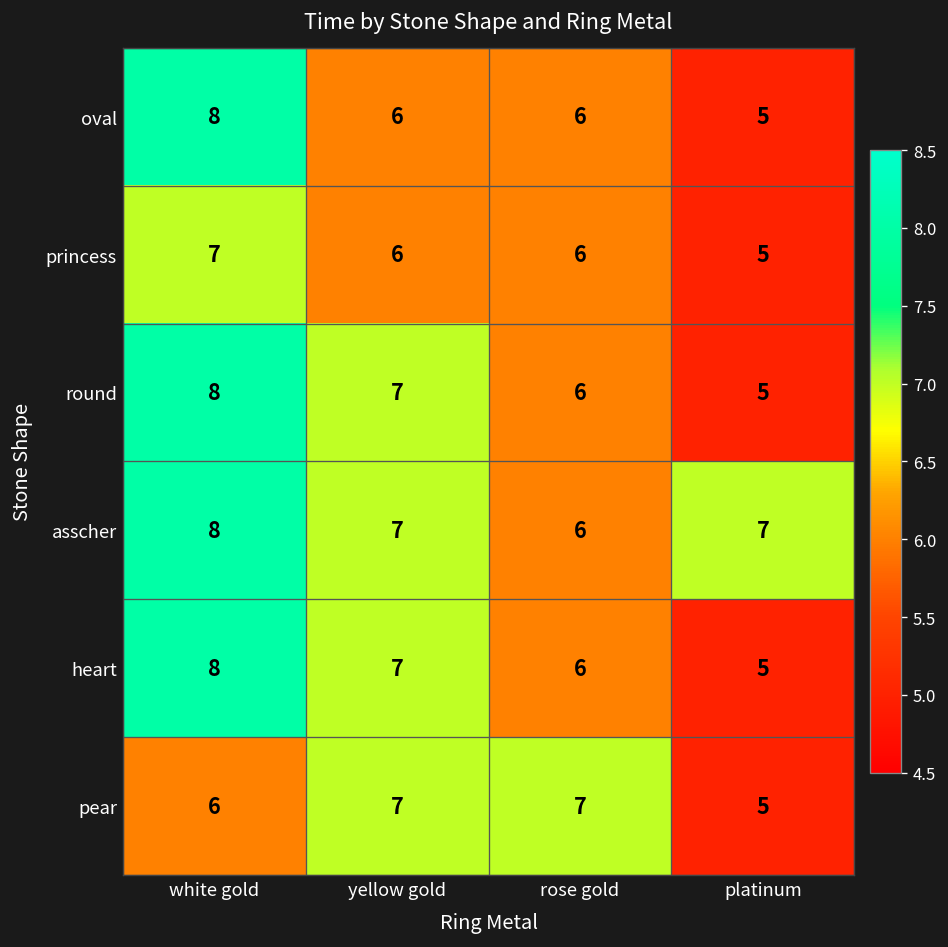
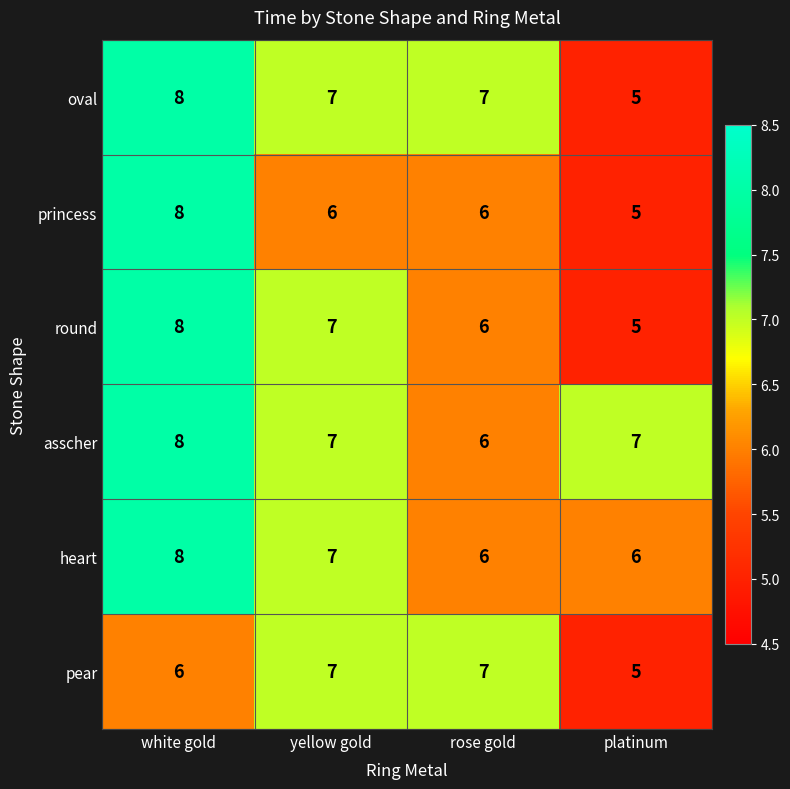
oval, yellow gold: 6 -> 7
oval, rose gold: 6 -> 7
princess, white gold: 7 -> 8
heart, platinum: 5 -> 6
